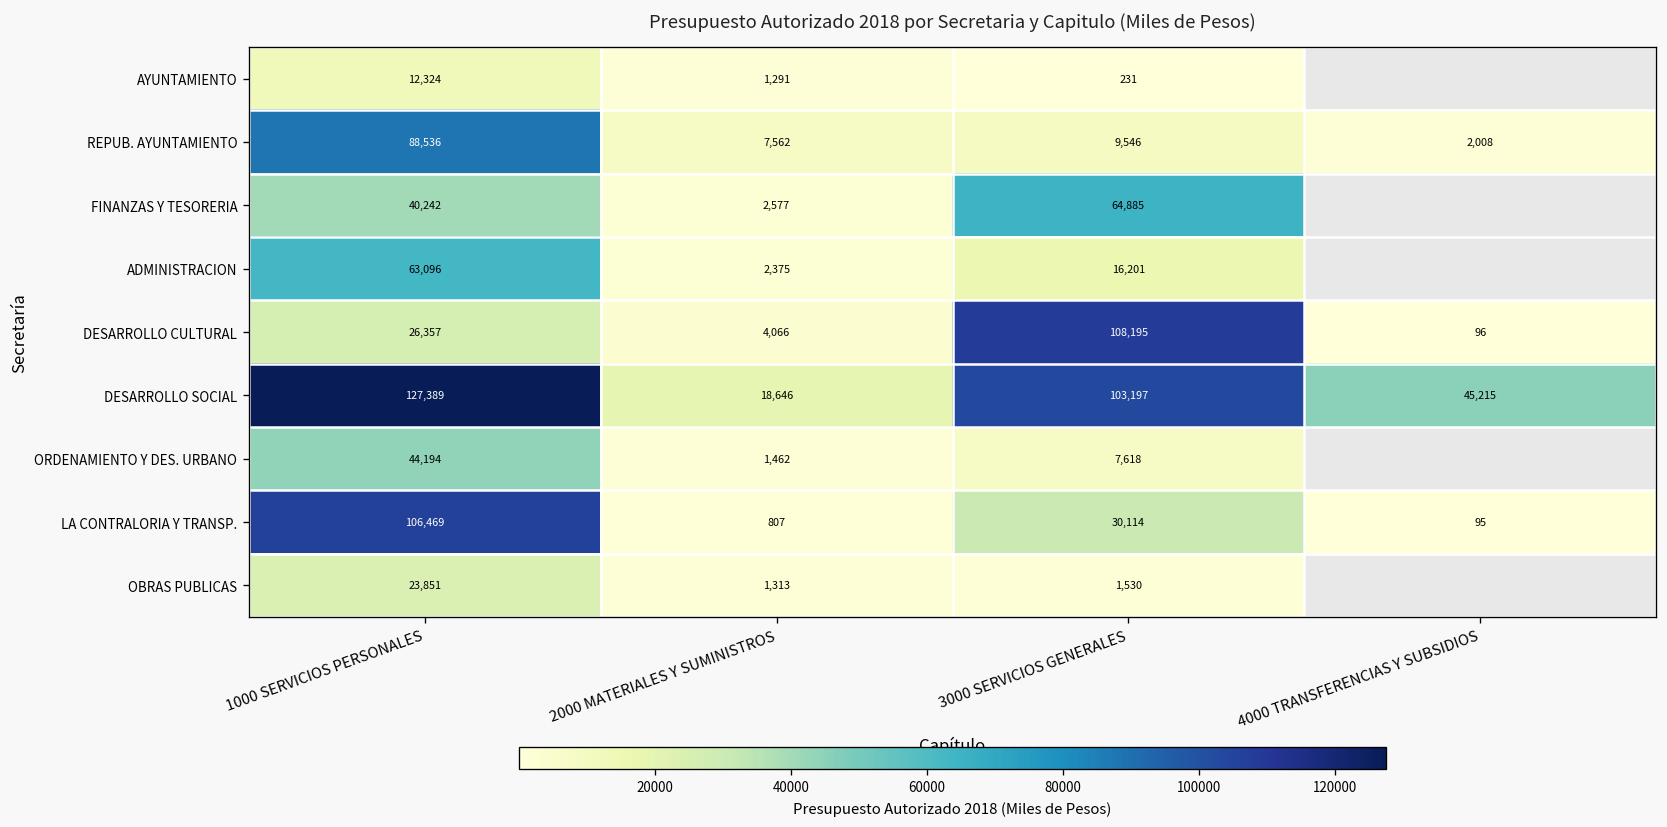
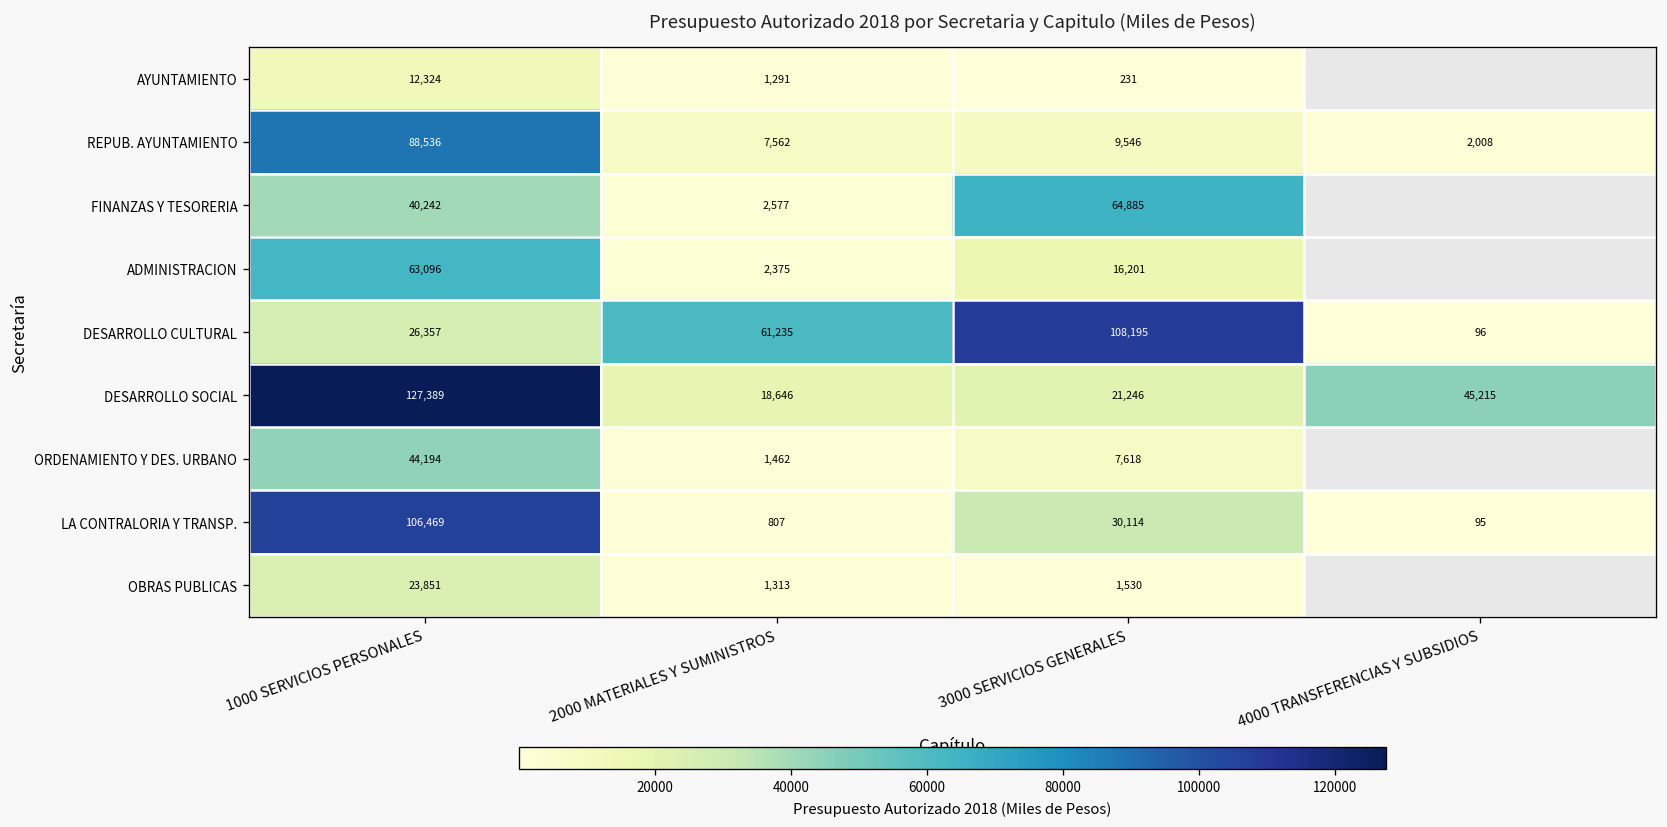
DESARROLLO CULTURAL, 2000 MATERIALES Y SUMINISTROS: 4,066 -> 61,235
DESARROLLO SOCIAL, 3000 SERVICIOS GENERALES: 103,197 -> 21,246
